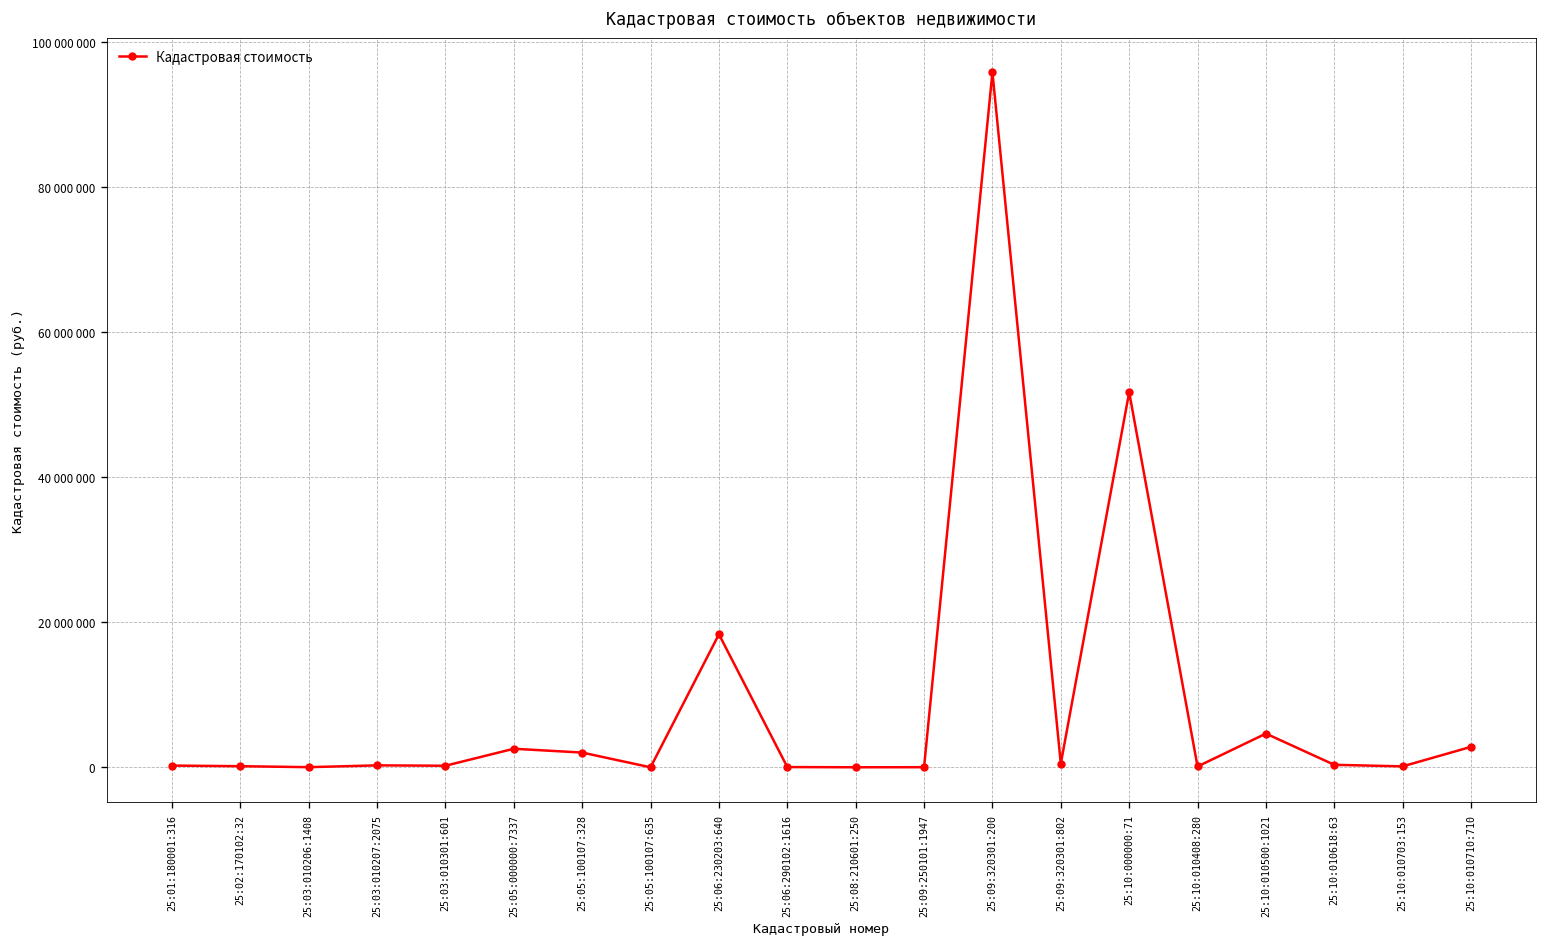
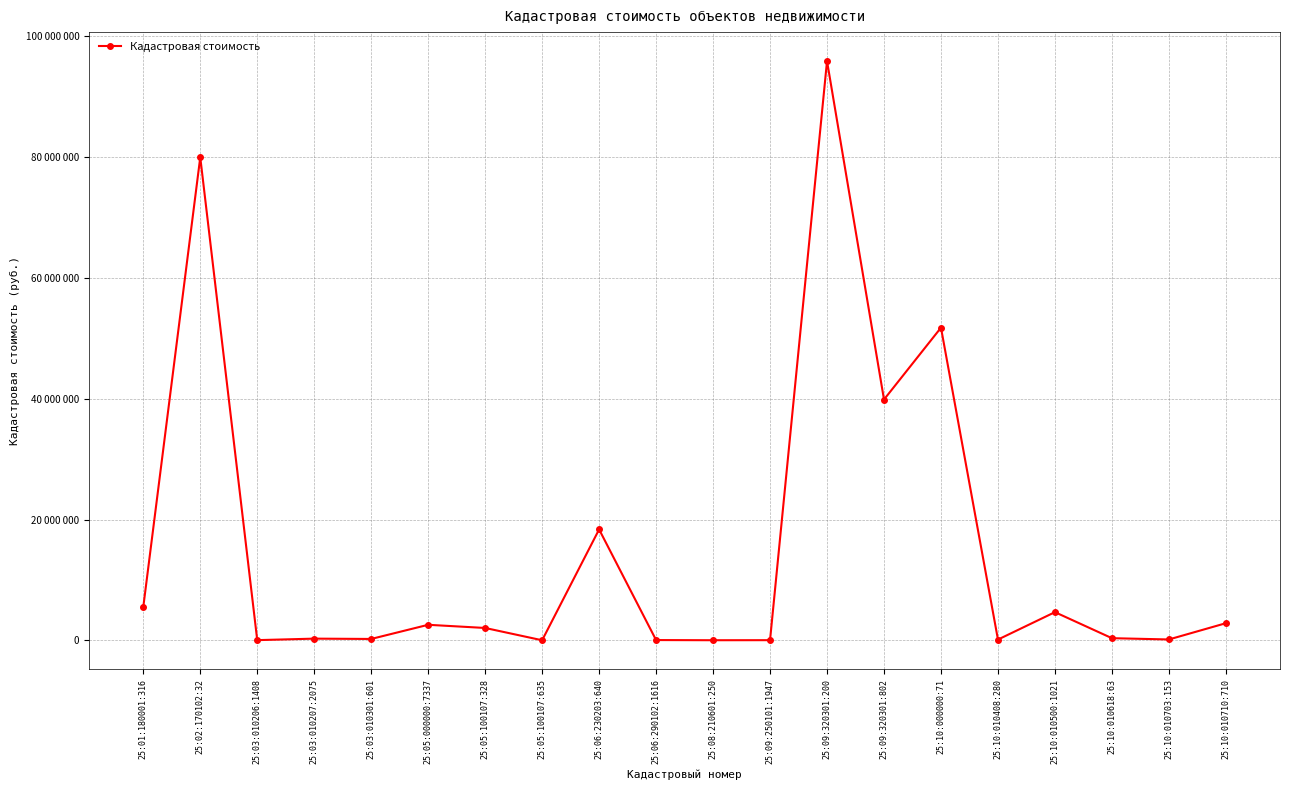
25:01:180001:316: 0 -> 6000000
25:02:170102:32: 0 -> 80000000
25:09:320301:802: 1000000 -> 40000000
